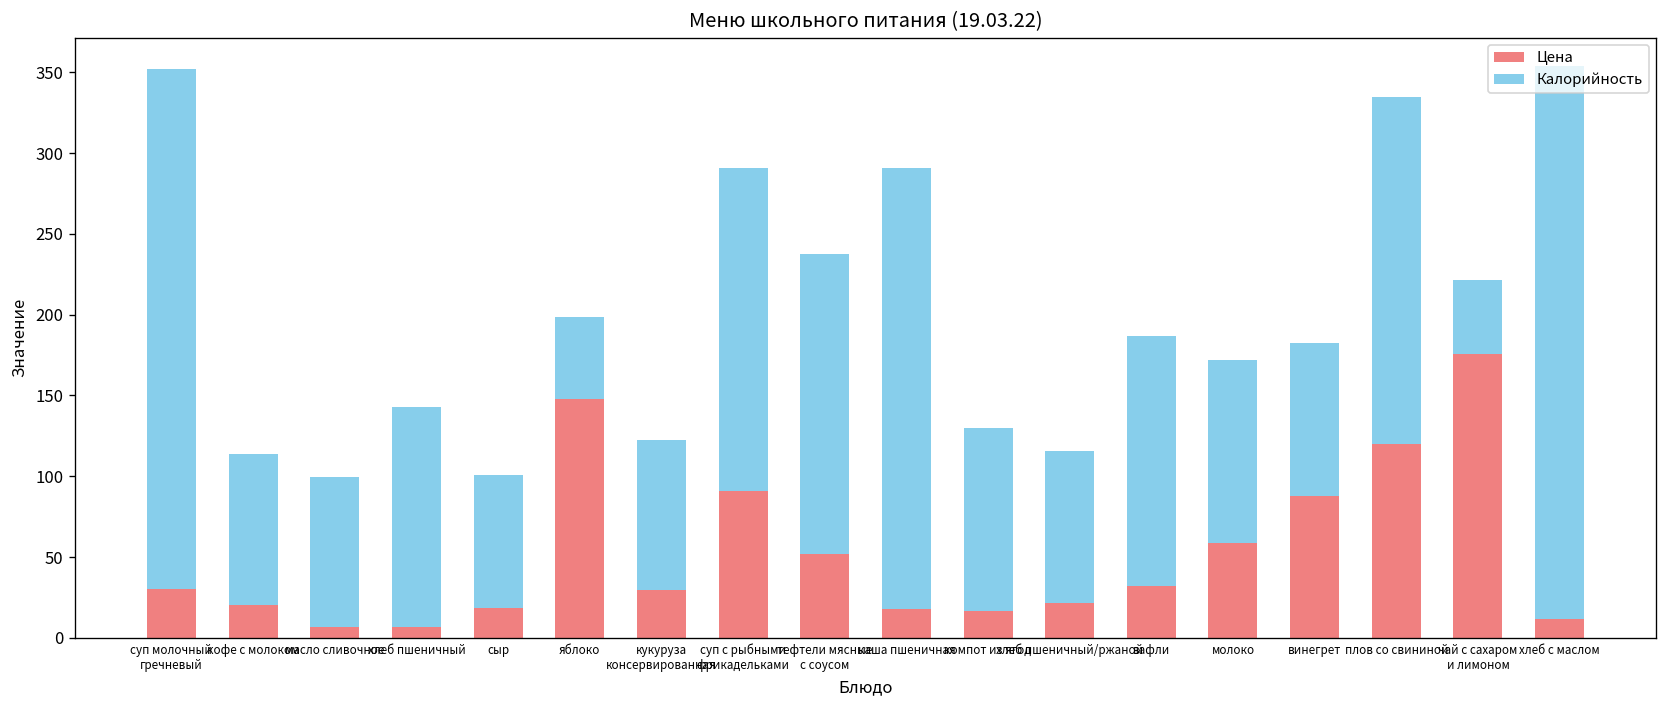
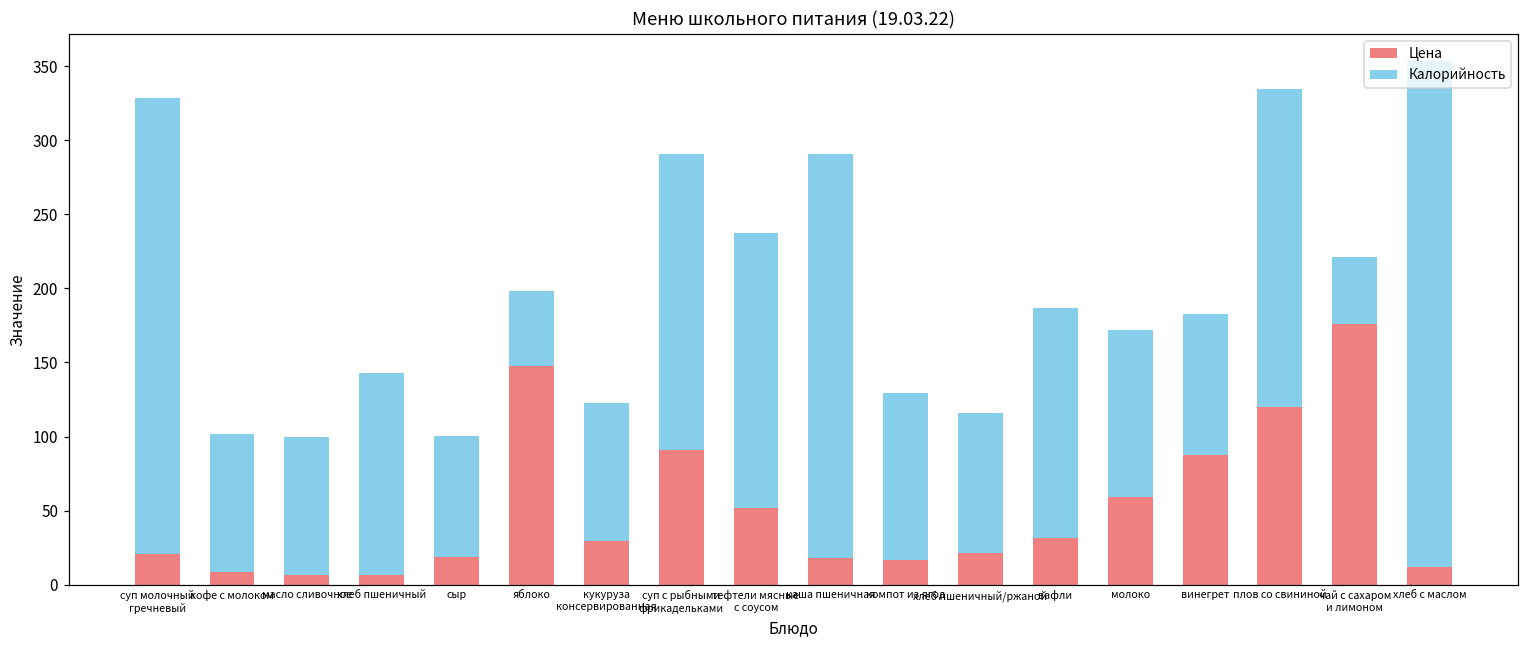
Цена, суп молочный гречневый: 30 -> 21
Калорийность, суп молочный гречневый: 322 -> 308
Цена, кофе с молоком: 21 -> 9
